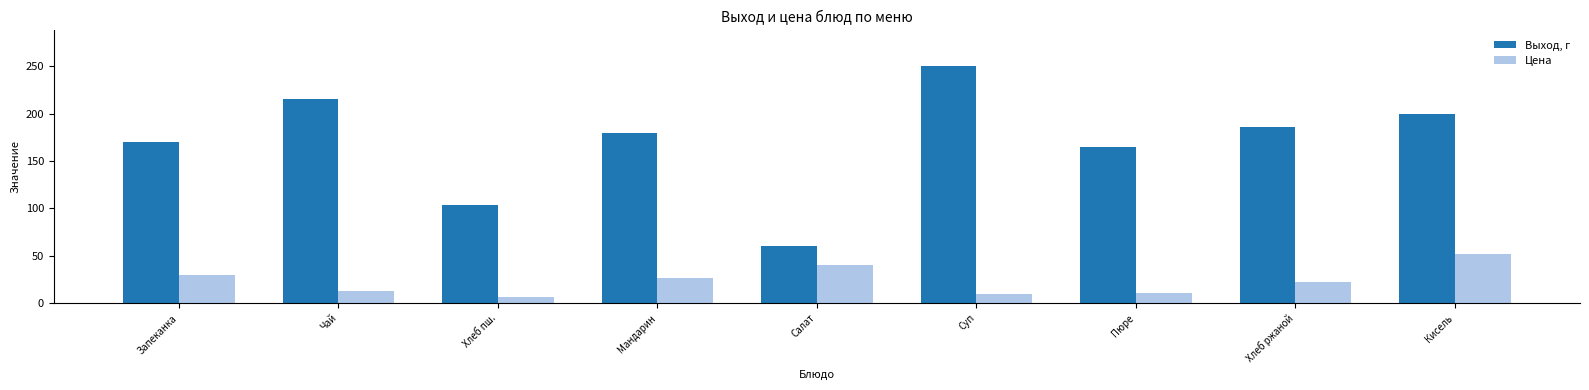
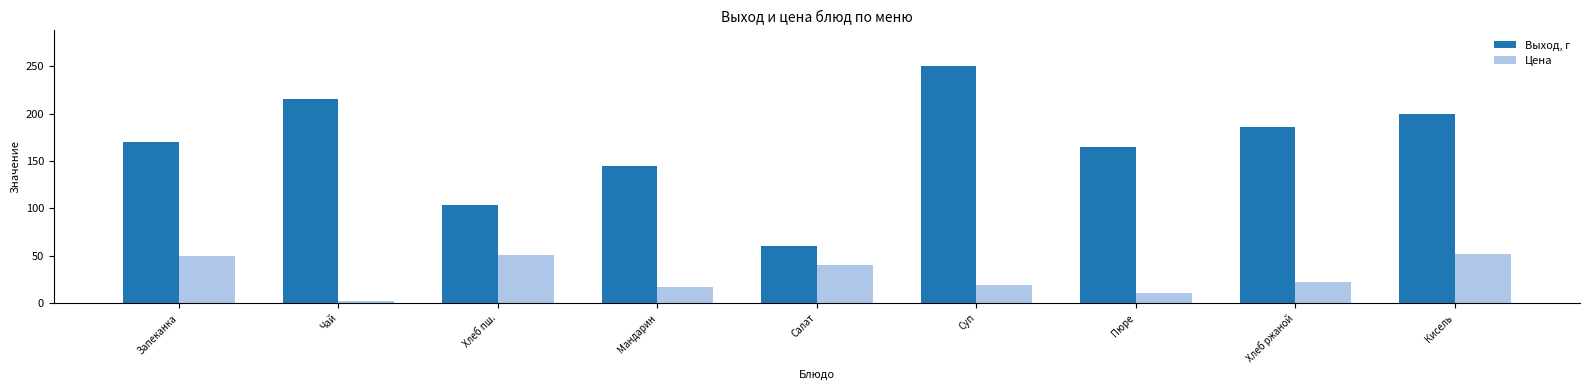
Цена, Запеканка: 30 -> 50
Цена, Чай: 10 -> 0
Цена, Хлеб пш.: 10 -> 50
Выход, г, Мандарин: 180 -> 150
Цена, Мандарин: 30 -> 20
Цена, Суп: 10 -> 20
